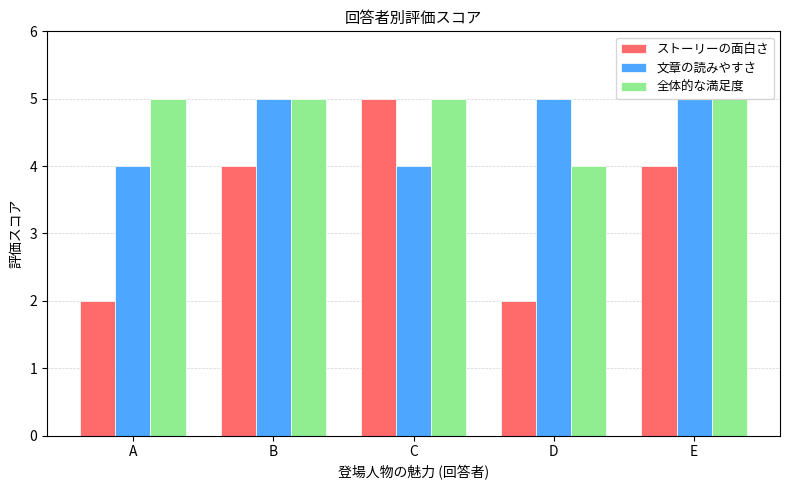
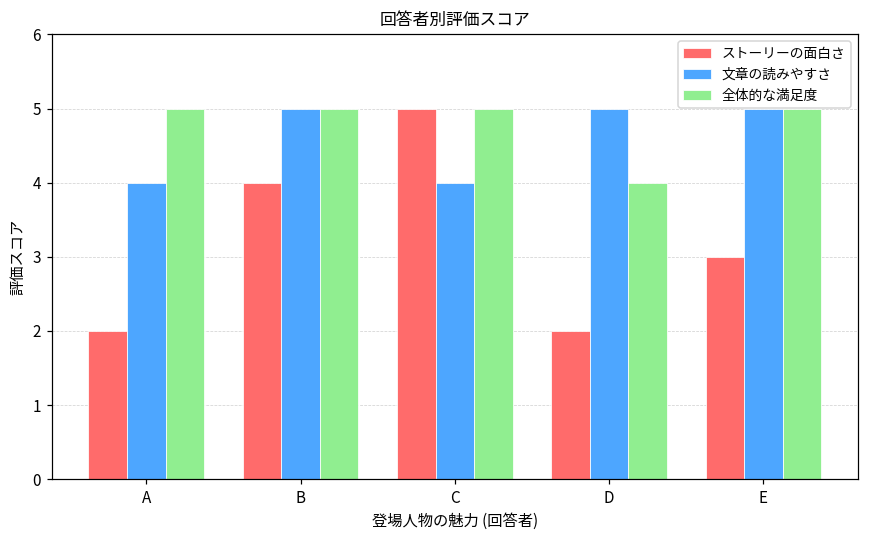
ストーリーの面白さ, E: 4 -> 3
